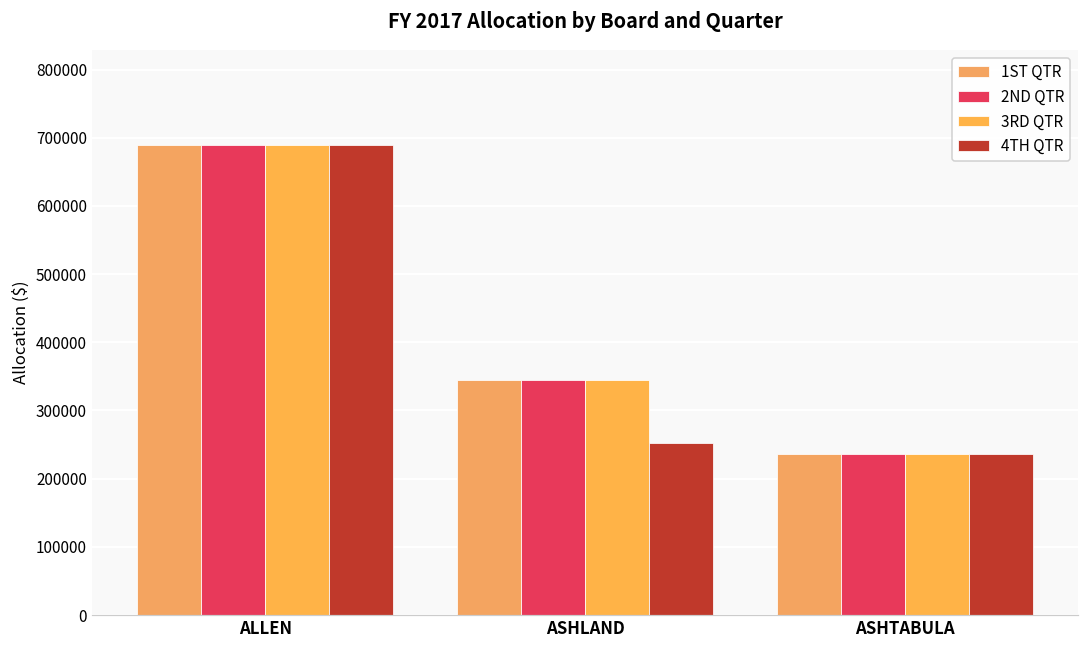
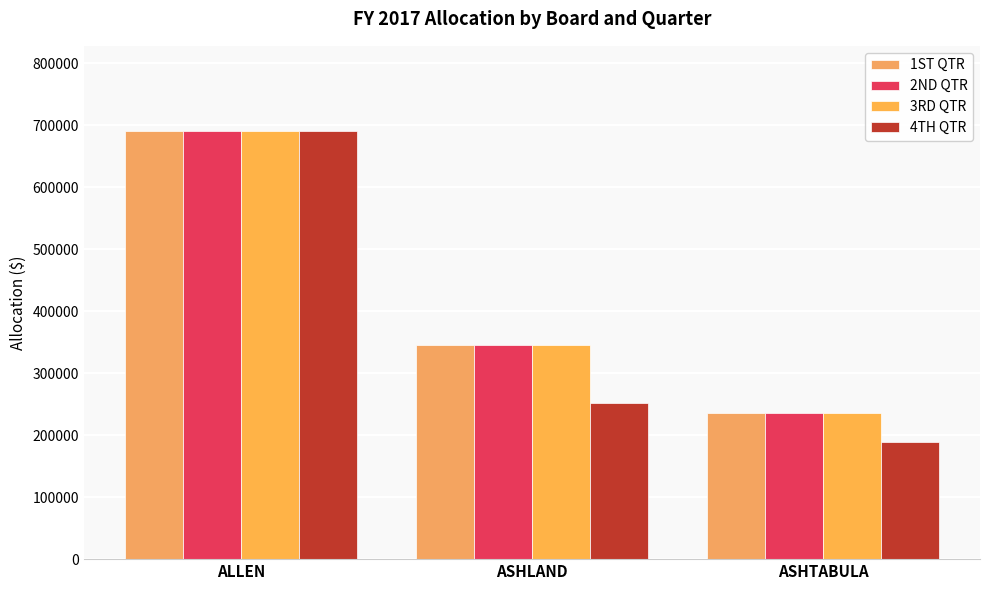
4TH QTR, ASHTABULA: 240000 -> 190000
